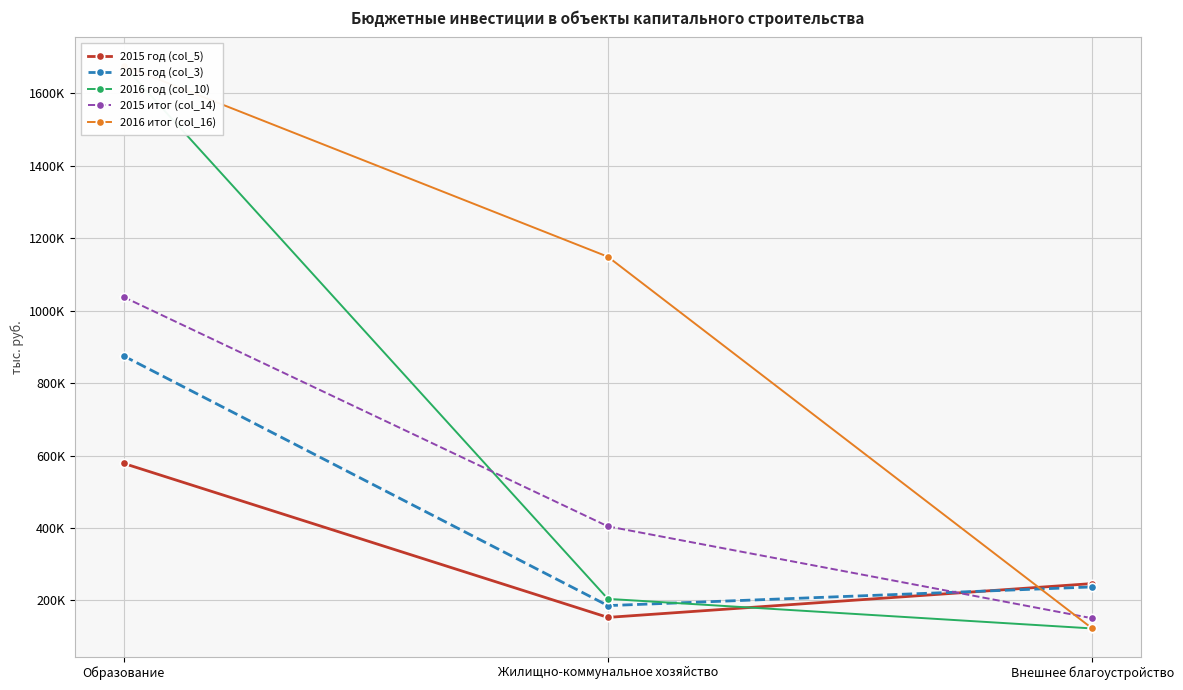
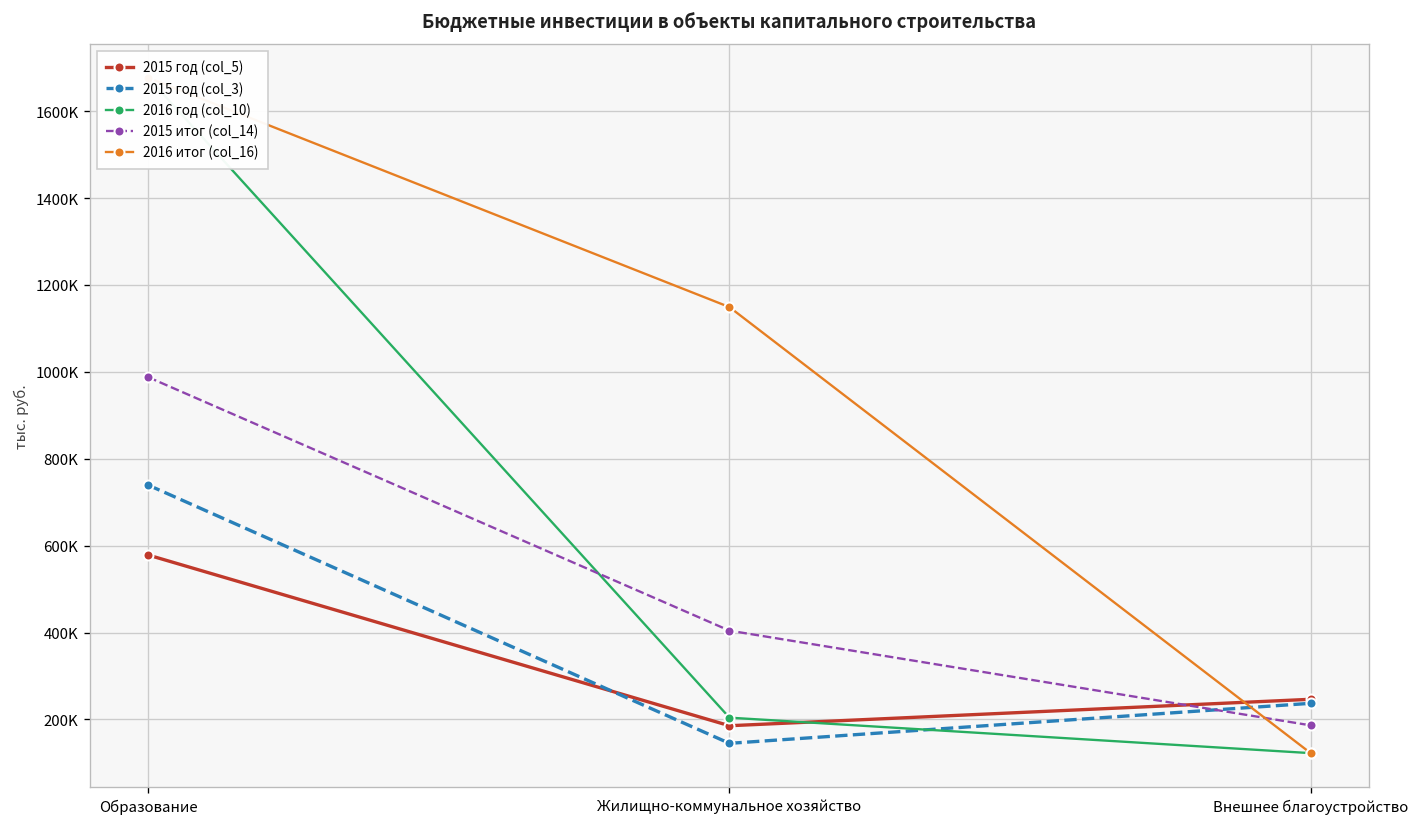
2015 год (col_3), Образование: 880000 -> 740000
2015 итог (col_14), Образование: 1040000 -> 990000
2015 год (col_5), Жилищно-коммунальное хозяйство: 150000 -> 190000
2015 год (col_3), Жилищно-коммунальное хозяйство: 190000 -> 150000
2015 итог (col_14), Внешнее благоустройство: 150000 -> 190000
